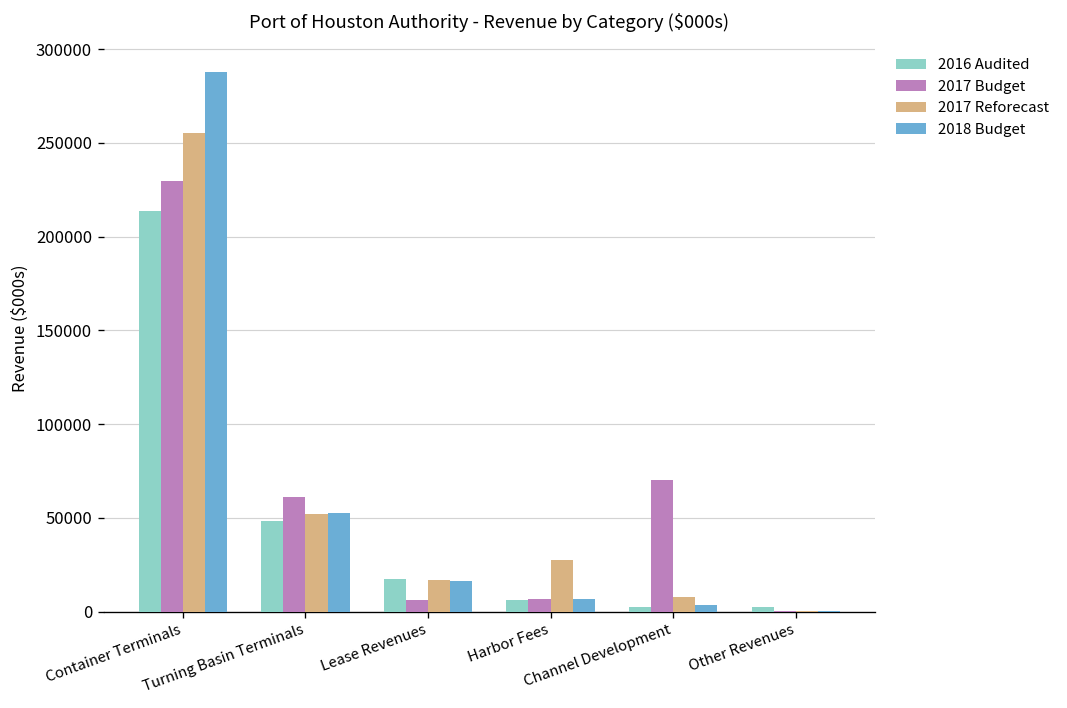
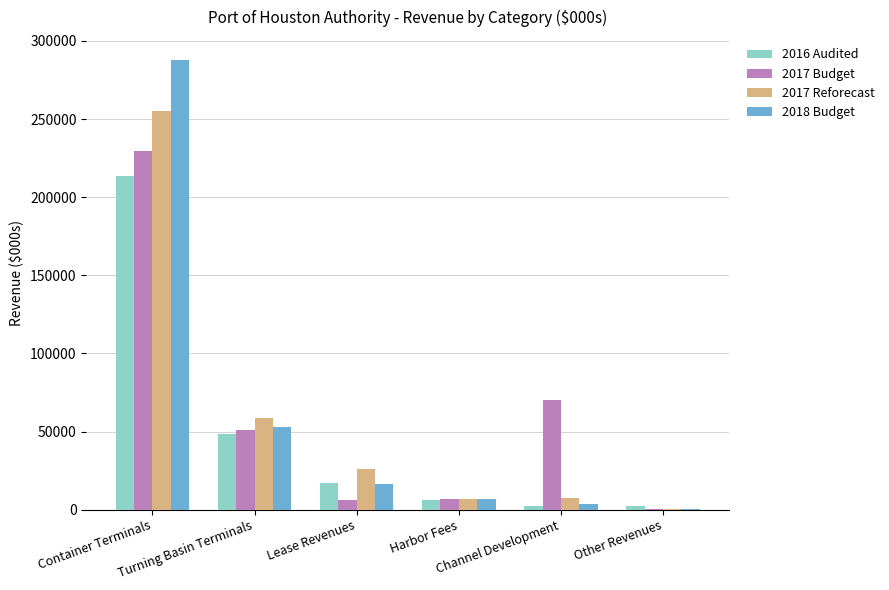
2017 Budget, Turning Basin Terminals: 61000 -> 51000
2017 Reforecast, Turning Basin Terminals: 52000 -> 59000
2017 Reforecast, Lease Revenues: 17000 -> 26000
2017 Reforecast, Harbor Fees: 28000 -> 7000
